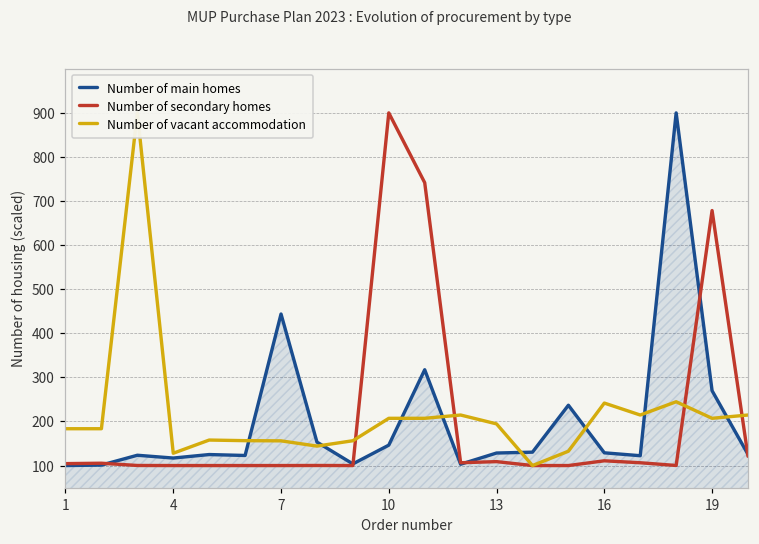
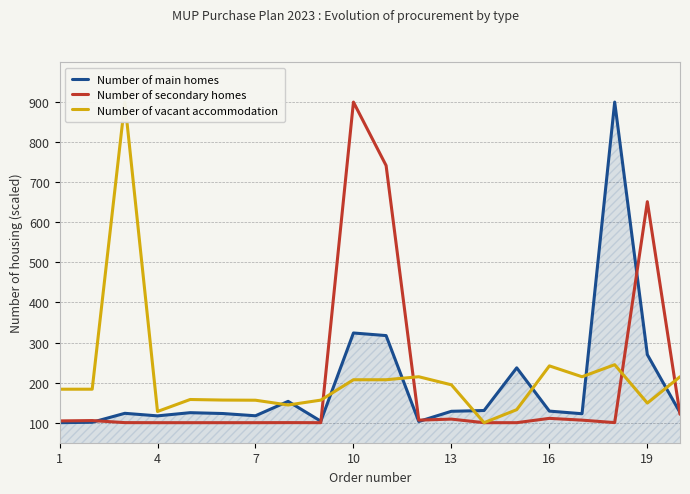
Number of main homes, 7: 440 -> 120
Number of main homes, 10: 150 -> 320
Number of secondary homes, 19: 680 -> 650
Number of vacant accommodation, 19: 210 -> 150
